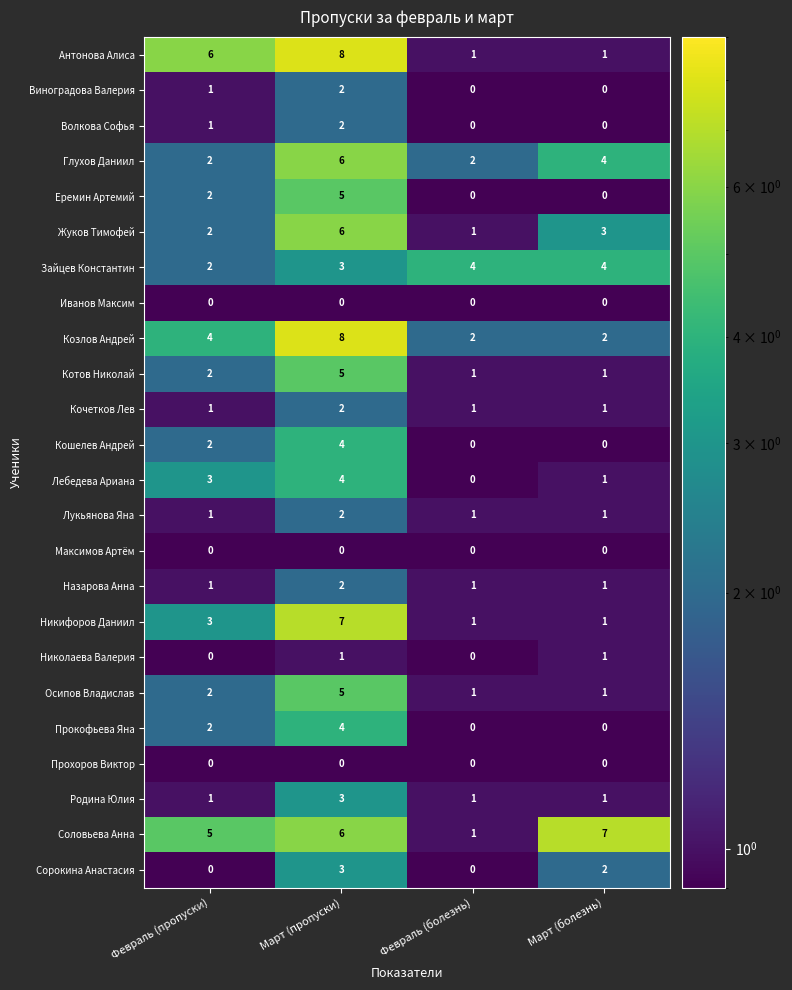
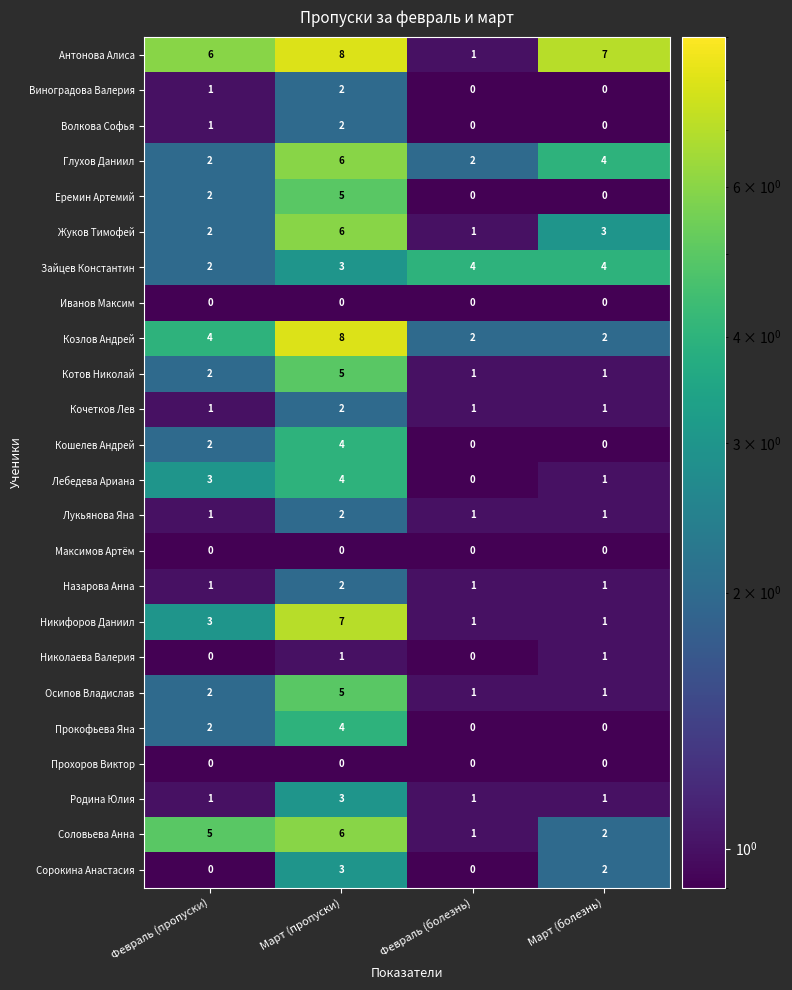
Антонова Алиса, Март (болезнь): 1 -> 7
Соловьева Анна, Март (болезнь): 7 -> 2
